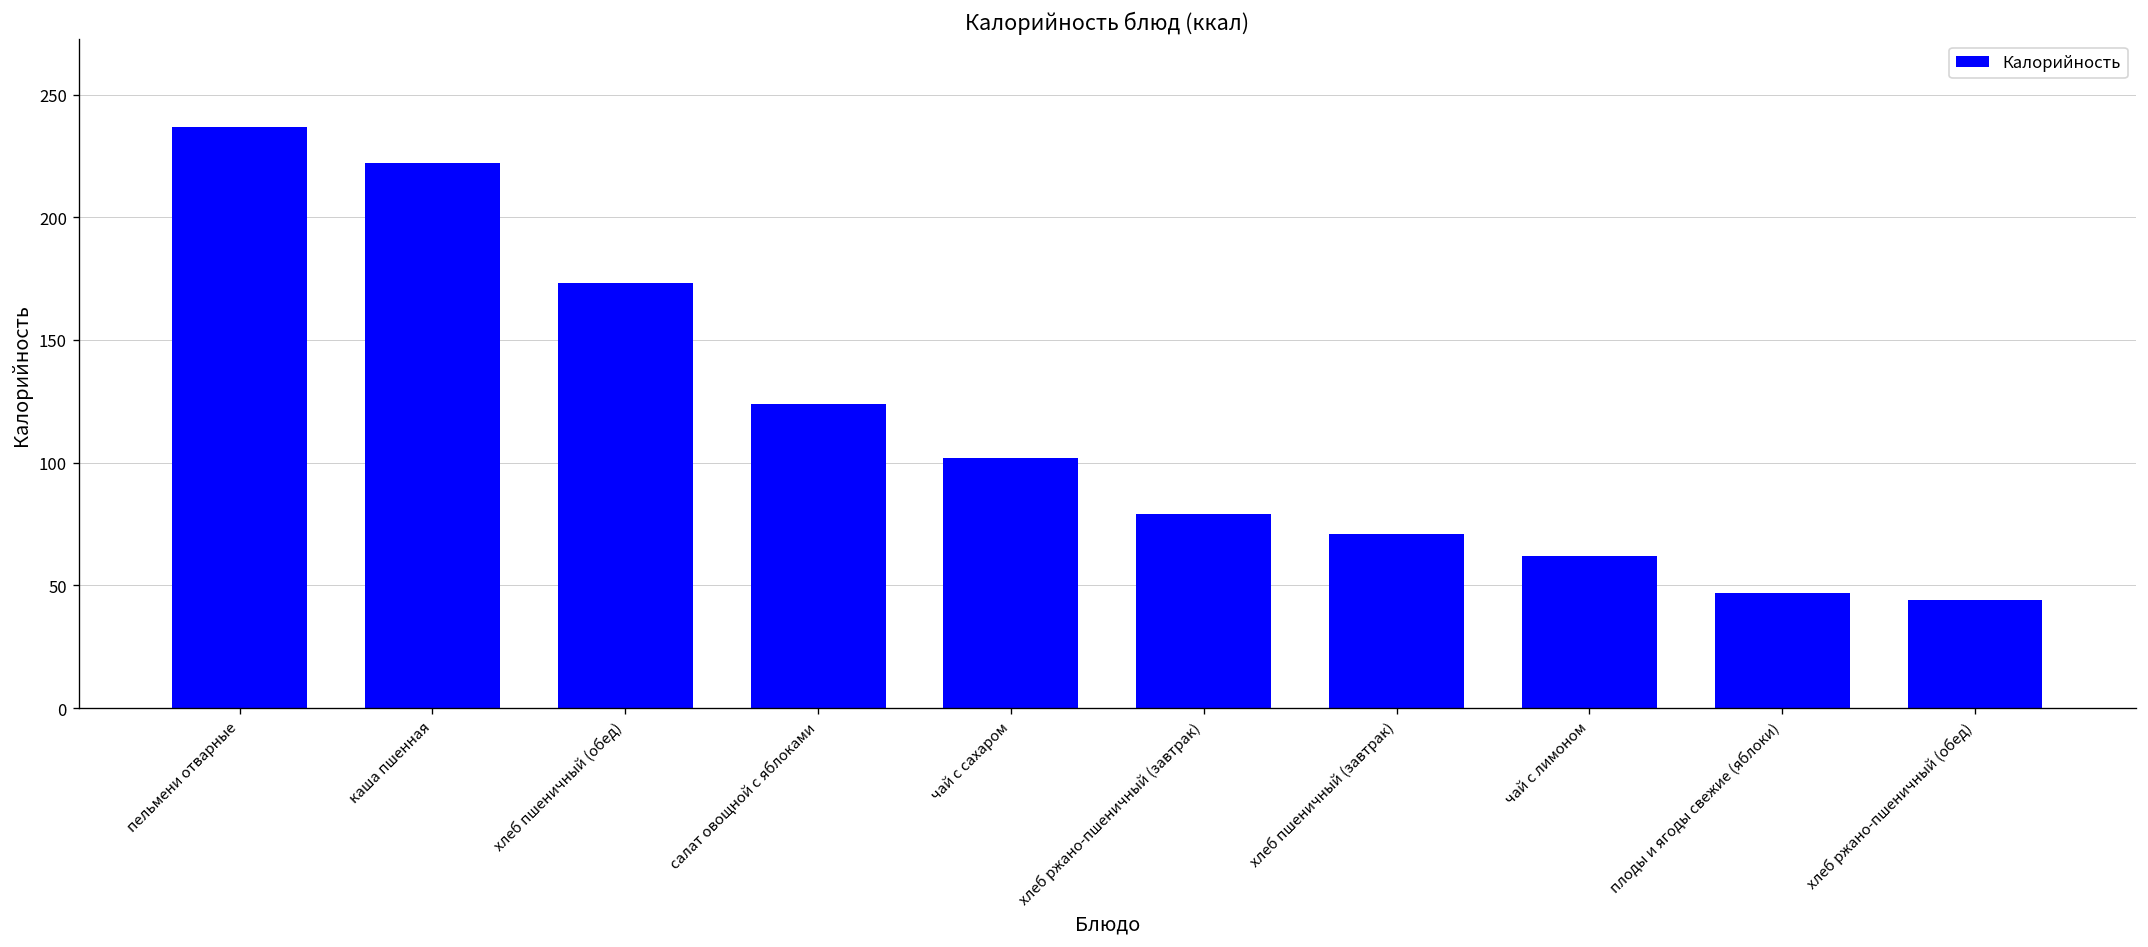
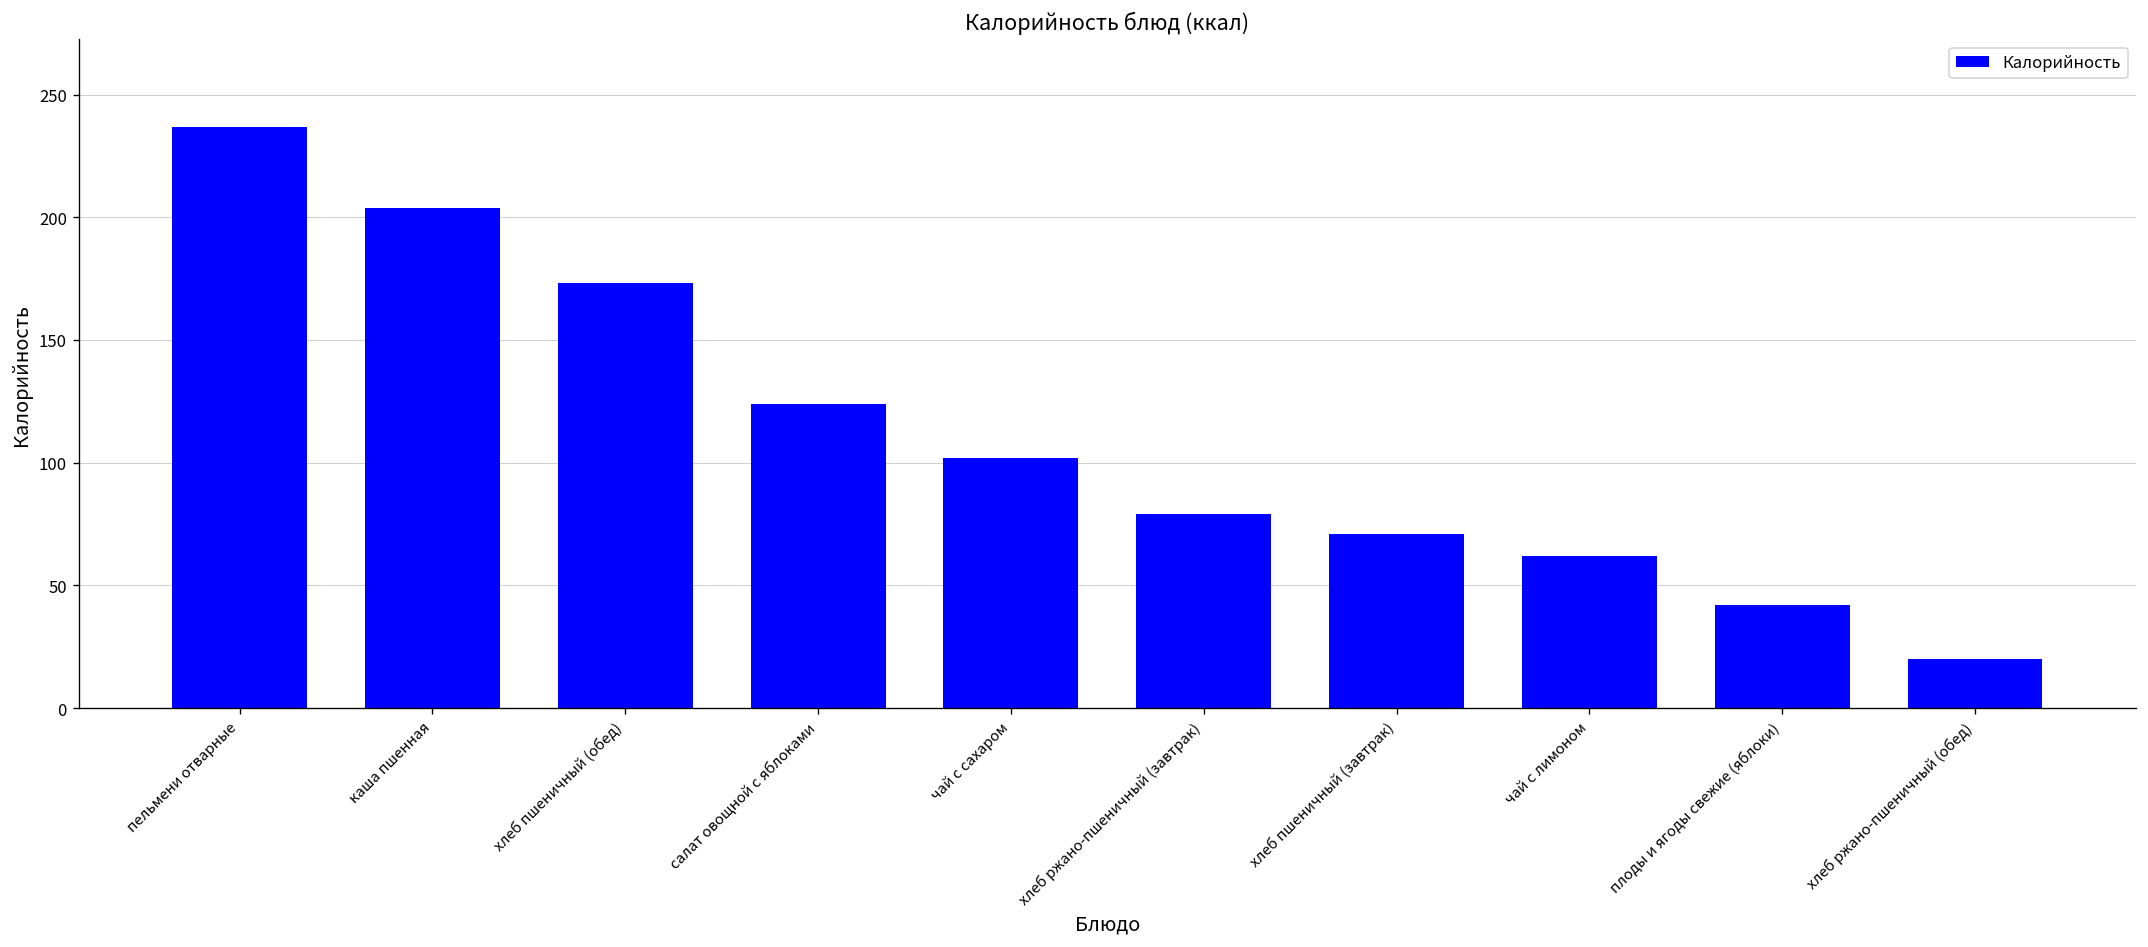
каша пшенная: 222 -> 204
плоды и ягоды свежие (яблоки): 47 -> 42
хлеб ржано-пшеничный (обед): 44 -> 20
